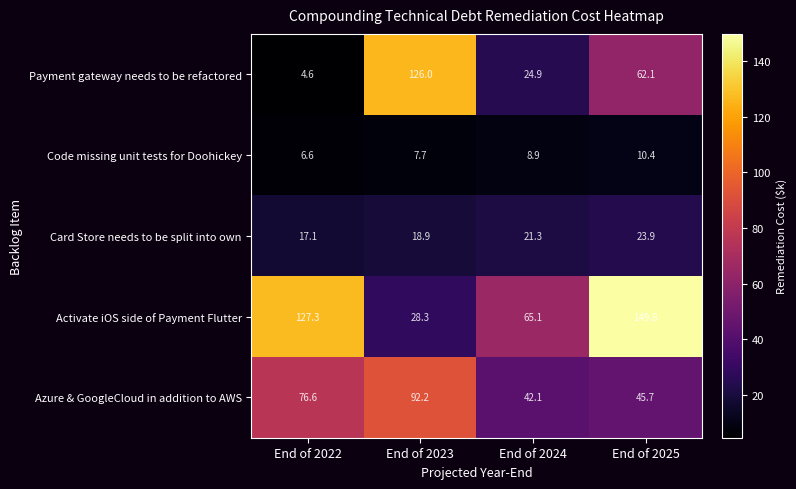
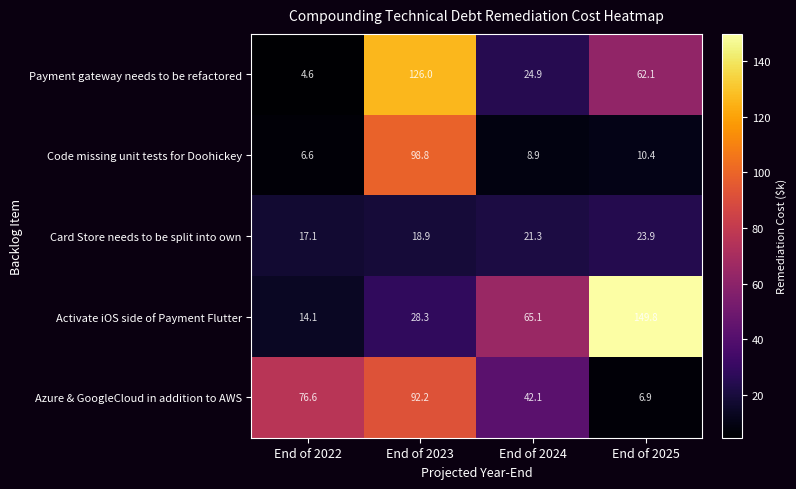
Code missing unit tests for Doohickey, End of 2023: 7.7 -> 98.8
Activate iOS side of Payment Flutter, End of 2022: 127.3 -> 14.1
Azure & GoogleCloud in addition to AWS, End of 2025: 45.7 -> 6.9
